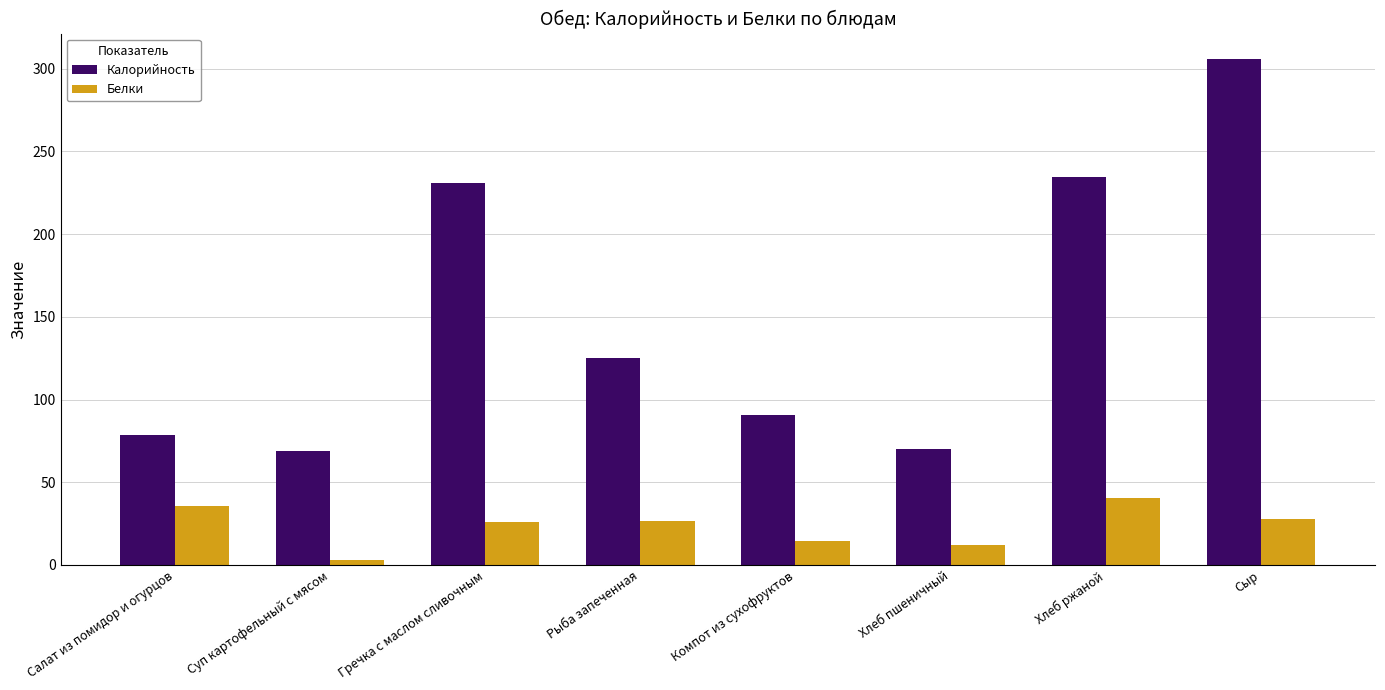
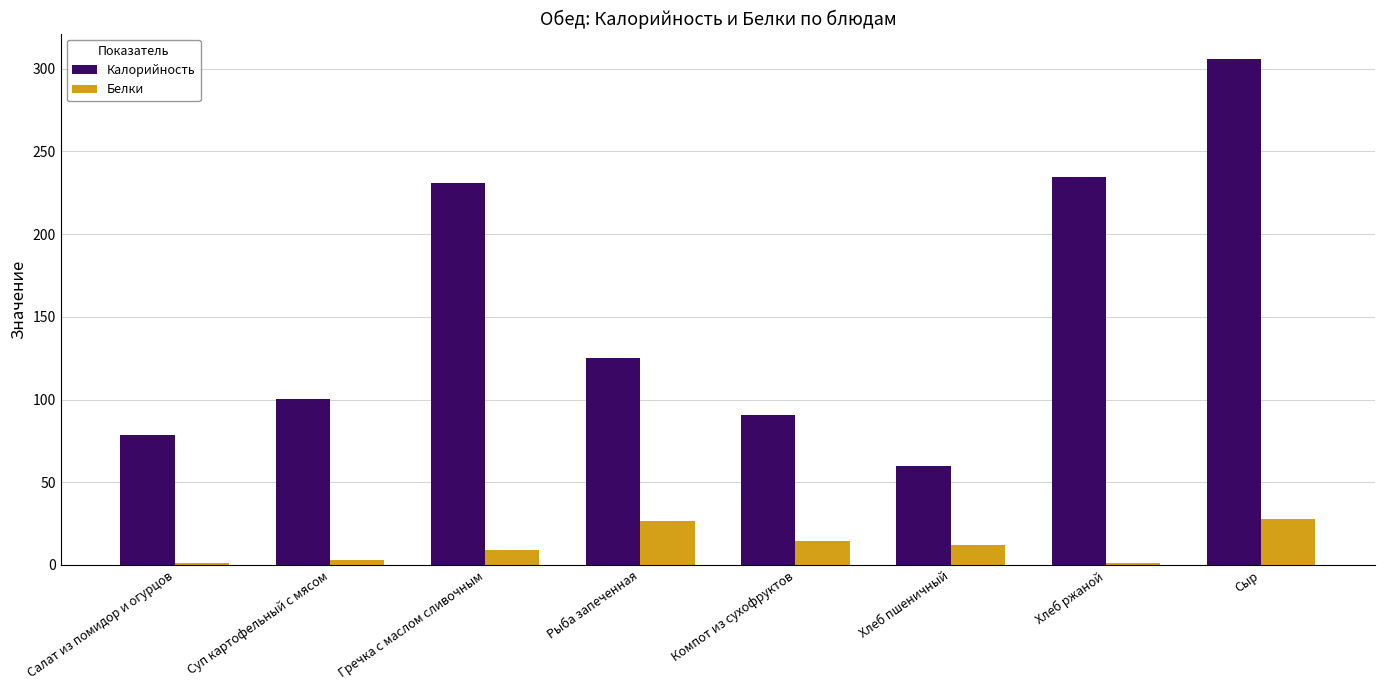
Белки, Салат из помидор и огурцов: 36 -> 1
Калорийность, Суп картофельный с мясом: 69 -> 100
Белки, Гречка с маслом сливочным: 26 -> 9
Калорийность, Хлеб пшеничный: 70 -> 60
Белки, Хлеб ржаной: 40 -> 1
